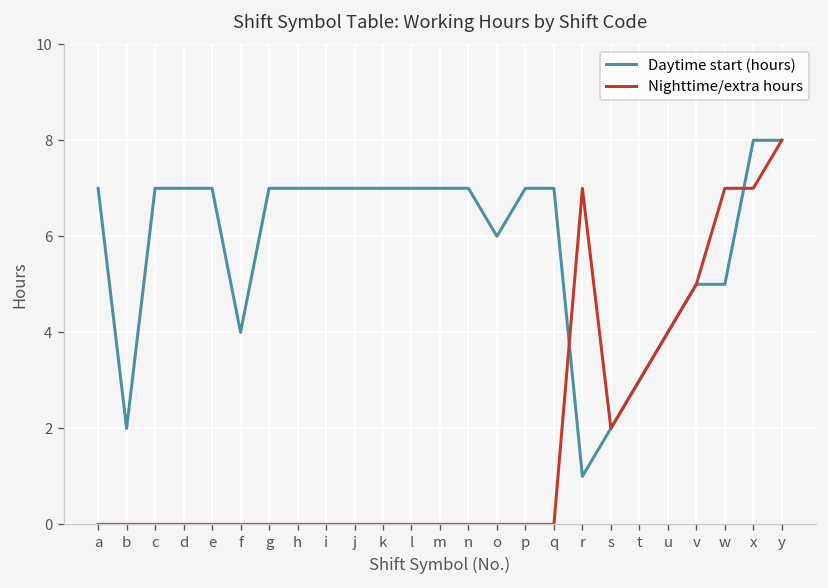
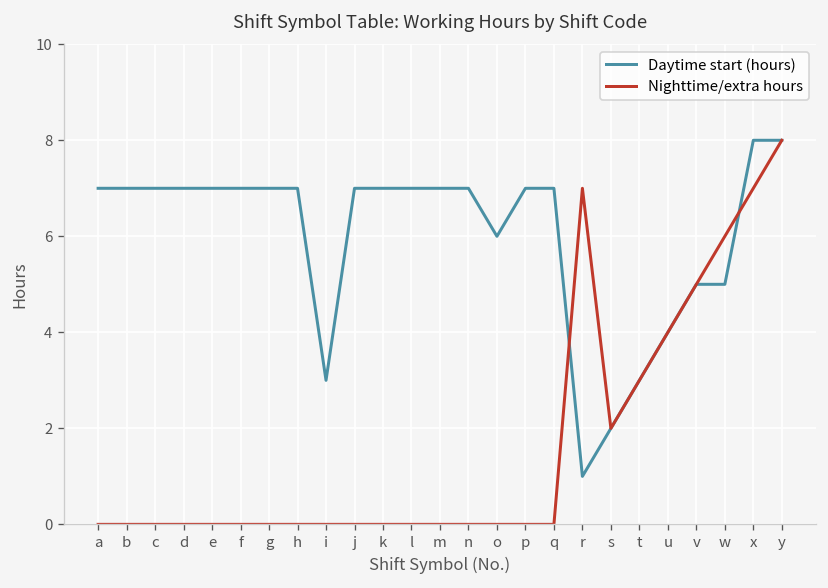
Daytime start (hours), b: 2 -> 7
Daytime start (hours), f: 4 -> 7
Daytime start (hours), i: 7 -> 3
Nighttime/extra hours, w: 7 -> 6
